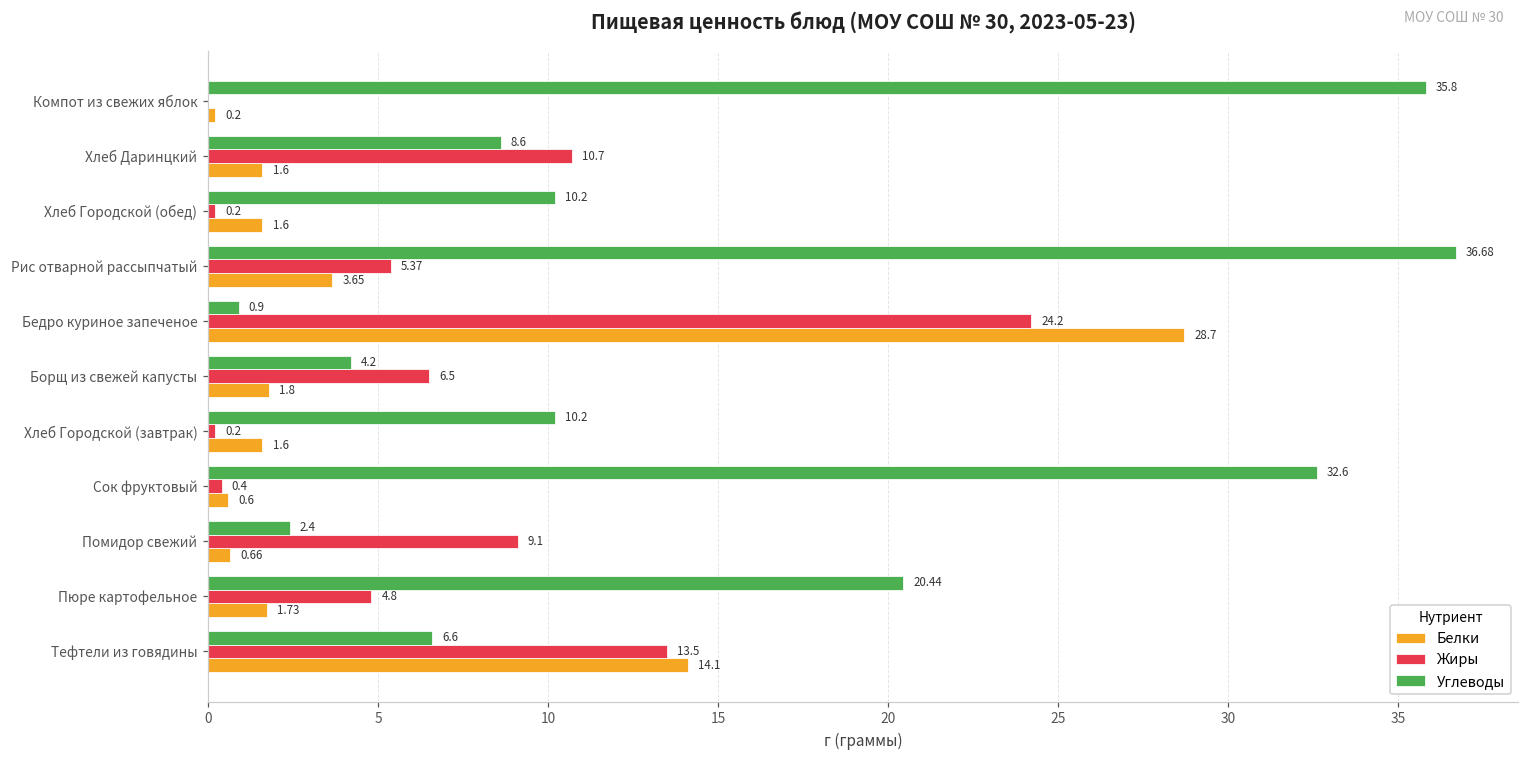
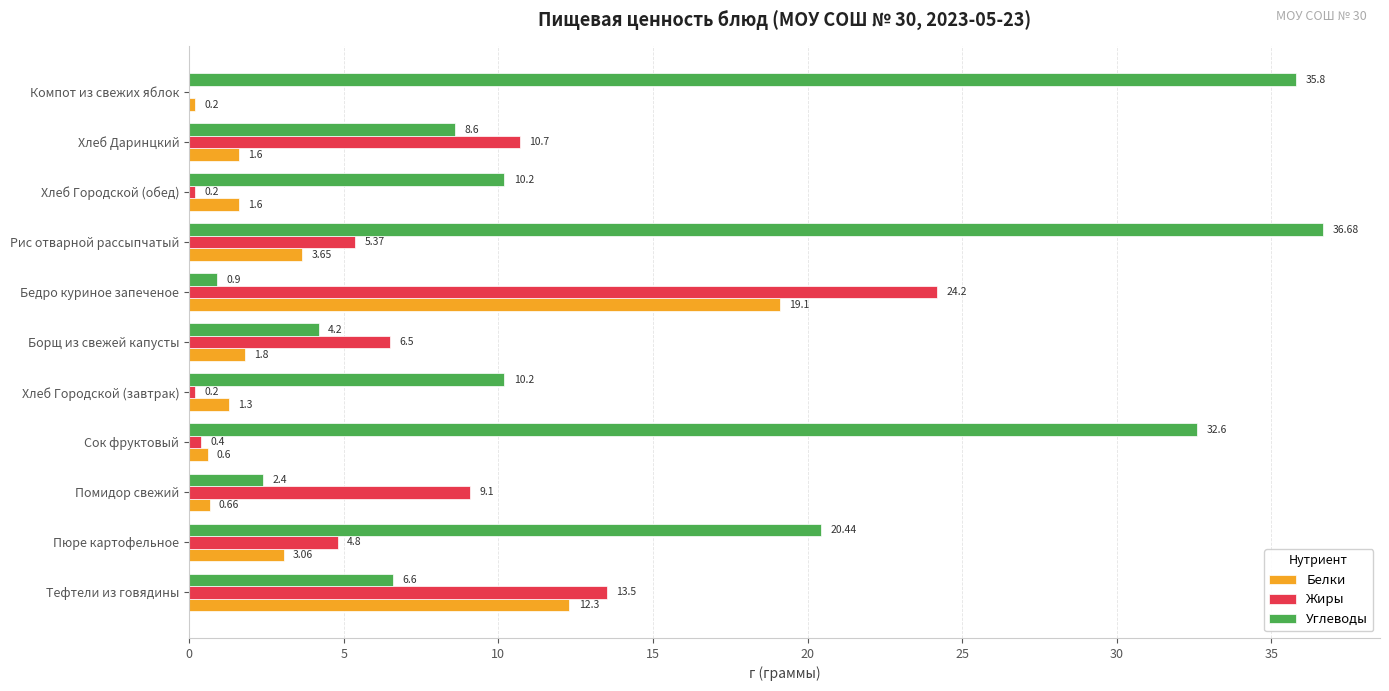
Белки, Бедро куриное запеченое: 28.7 -> 19.1
Белки, Хлеб Городской (завтрак): 1.6 -> 1.3
Белки, Пюре картофельное: 1.73 -> 3.06
Белки, Тефтели из говядины: 14.1 -> 12.3
